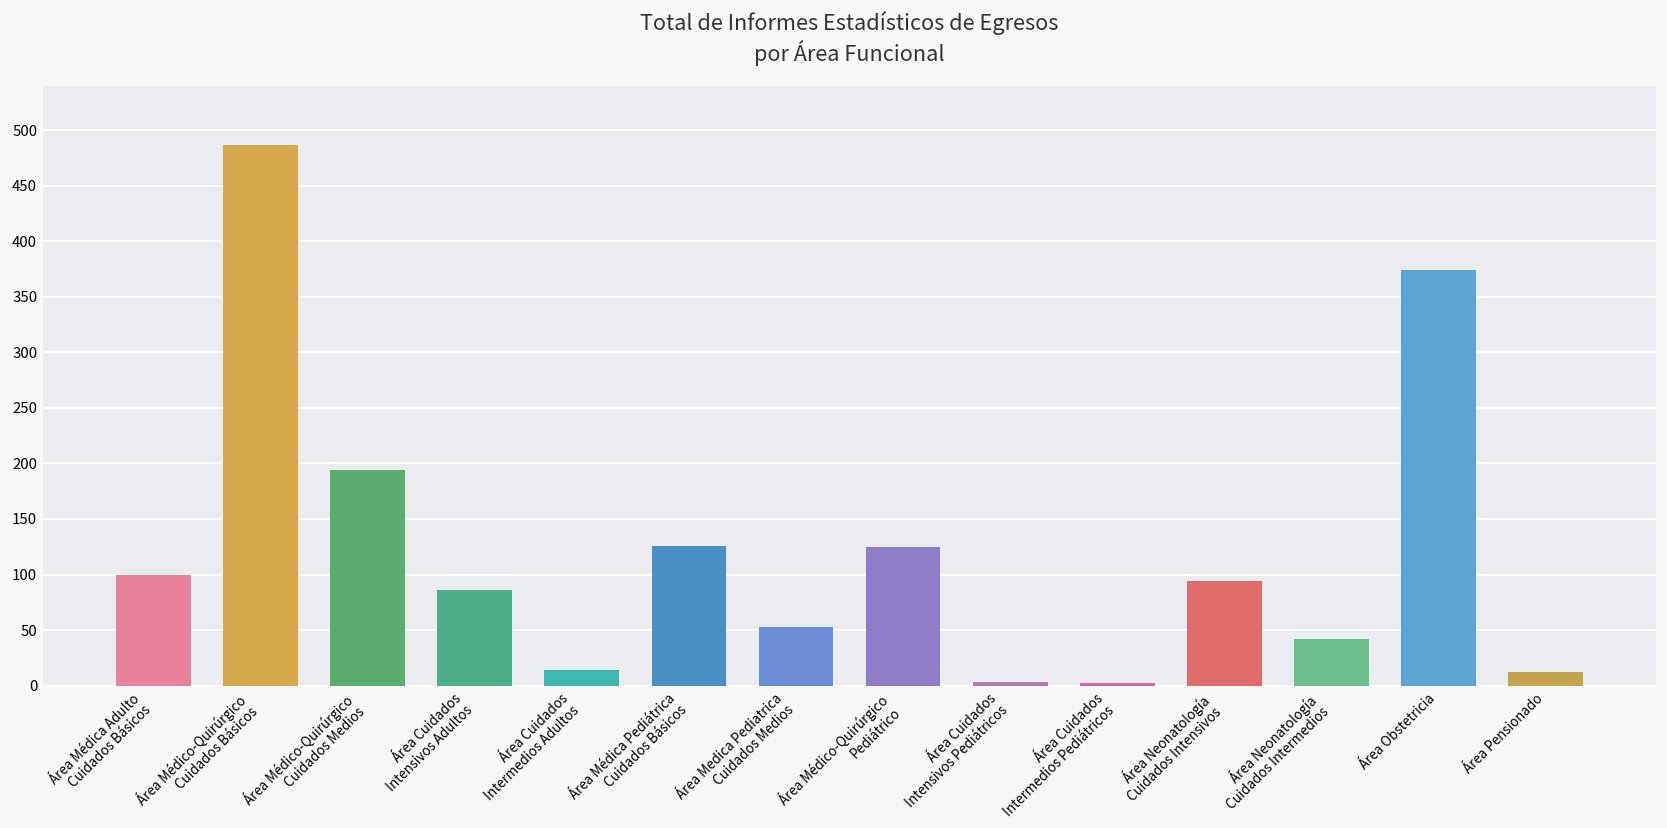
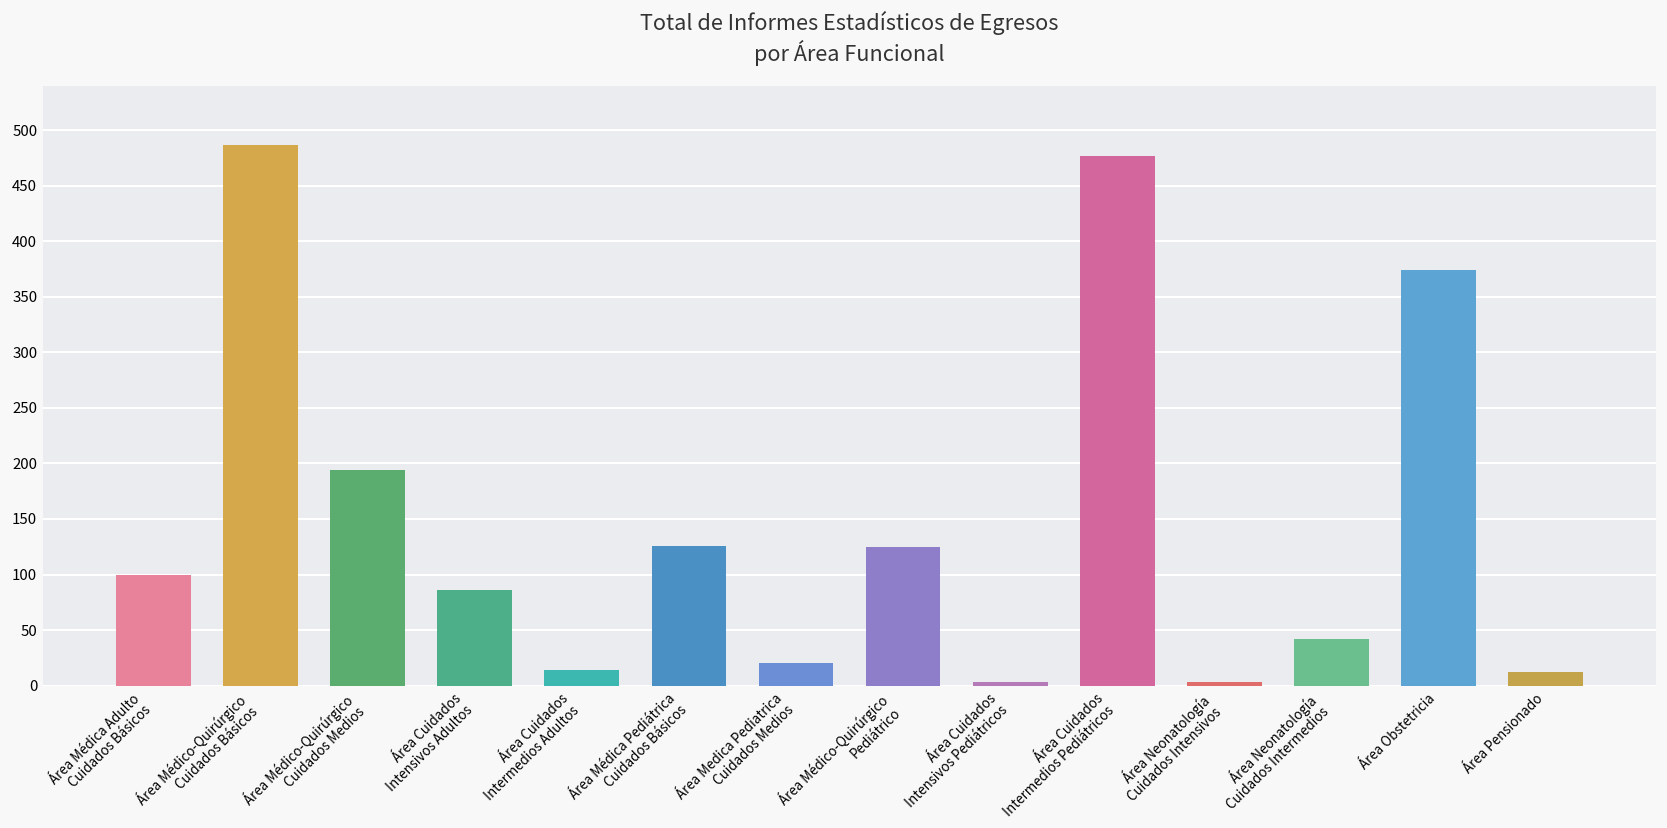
Área Medica Pediatrica Cuidados Medios: 50 -> 20
Área Cuidados Intermedios Pediátricos: 0 -> 480
Área Neonatología Cuidados Intensivos: 90 -> 0
